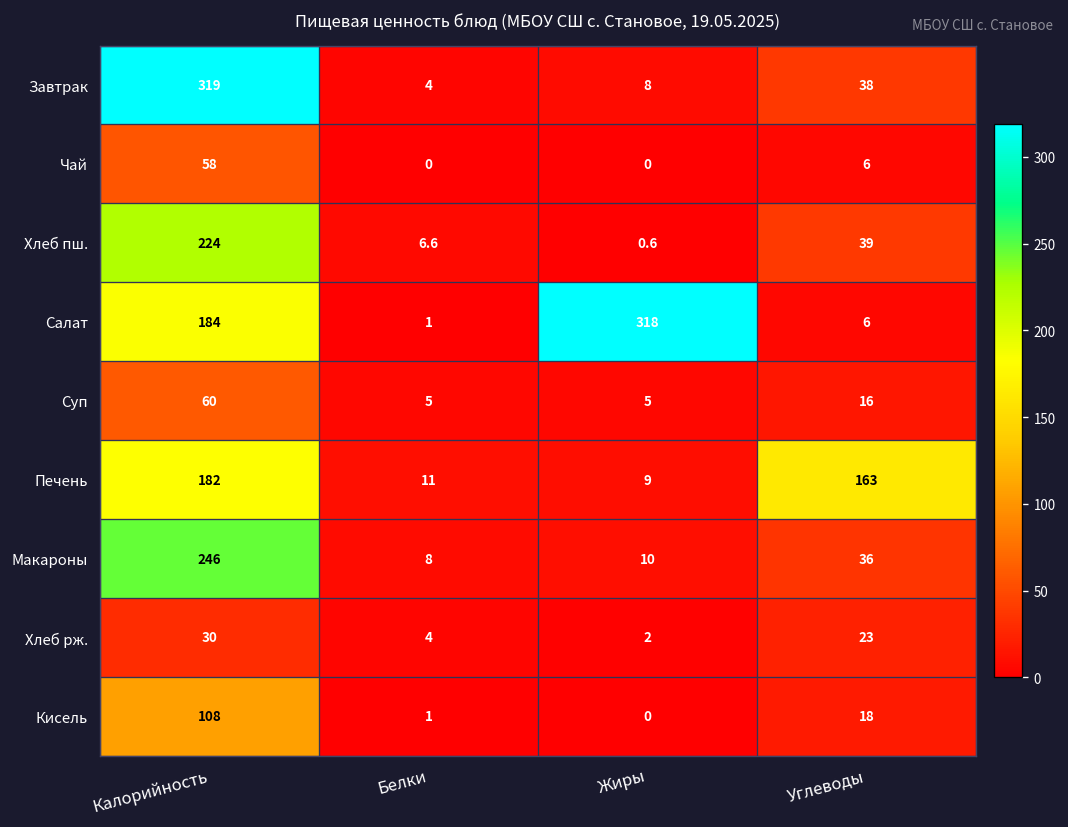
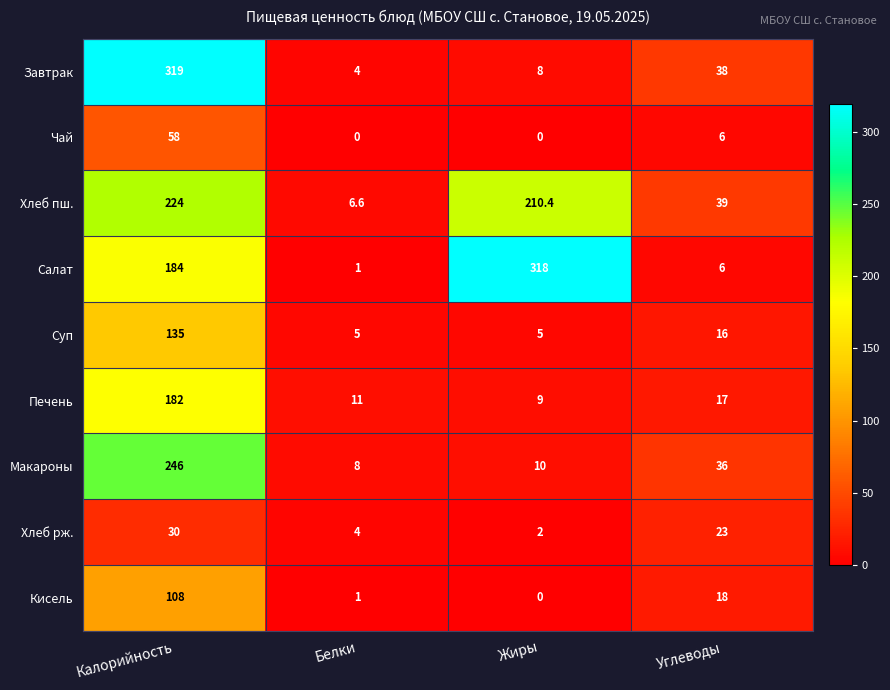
Хлеб пш., Жиры: 0.6 -> 210.4
Суп, Калорийность: 60 -> 135
Печень, Углеводы: 163 -> 17
